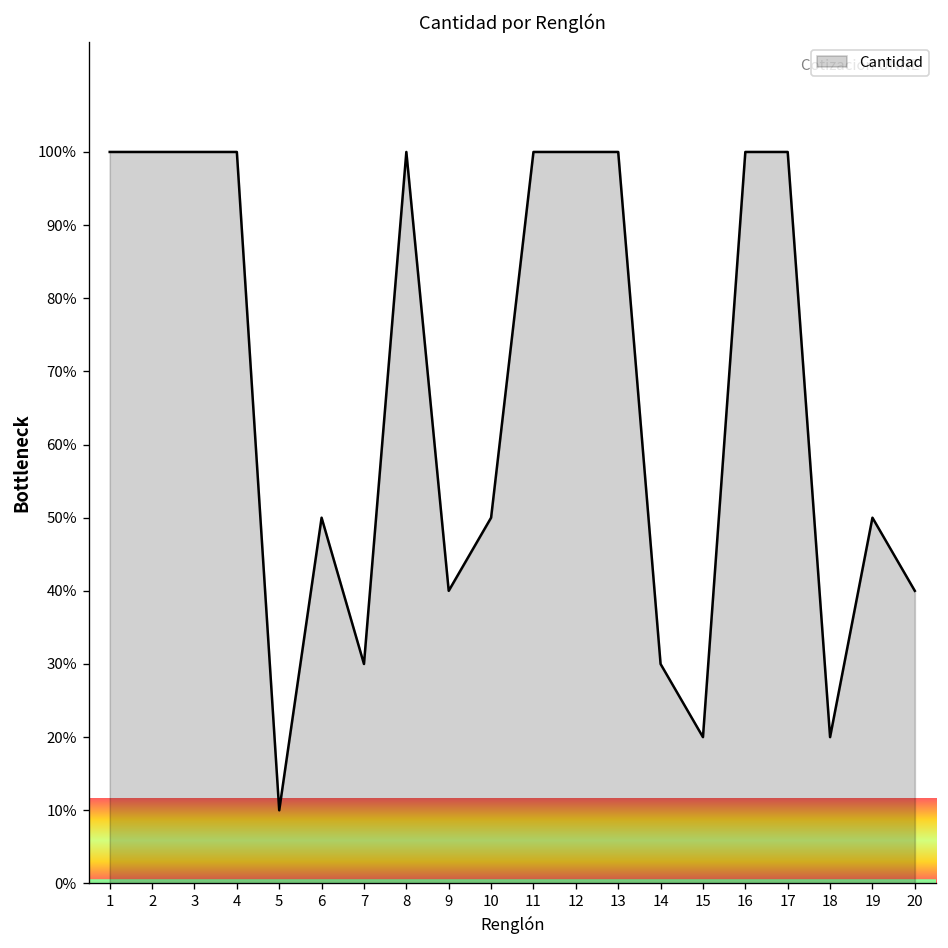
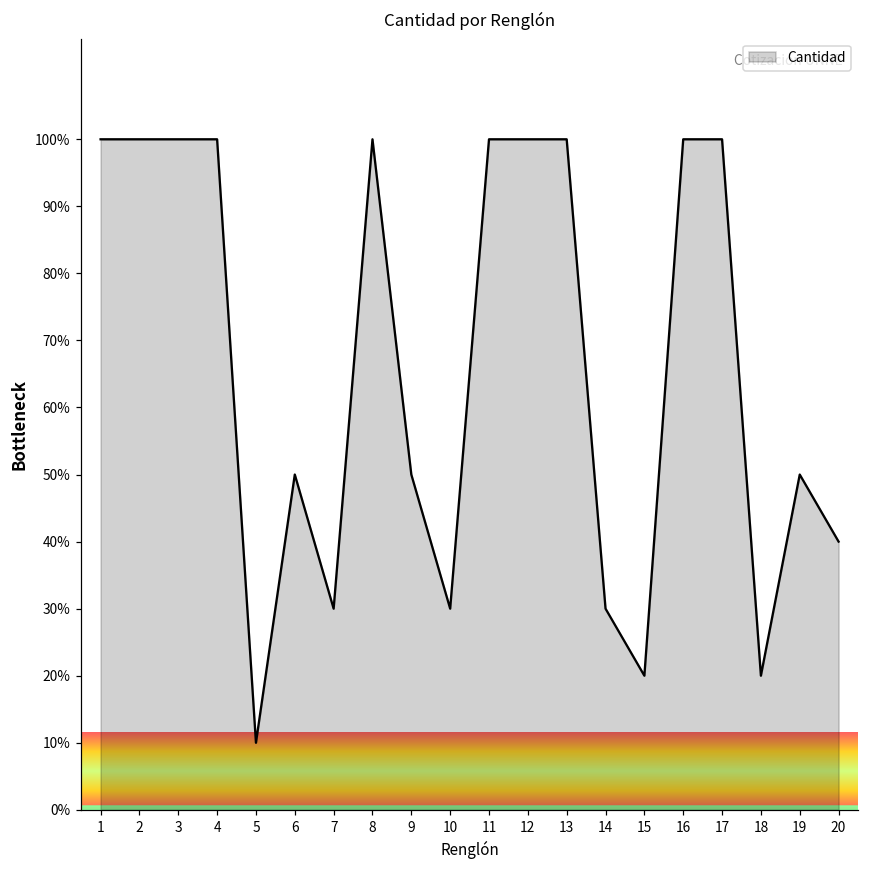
9: 40% -> 50%
10: 50% -> 30%
